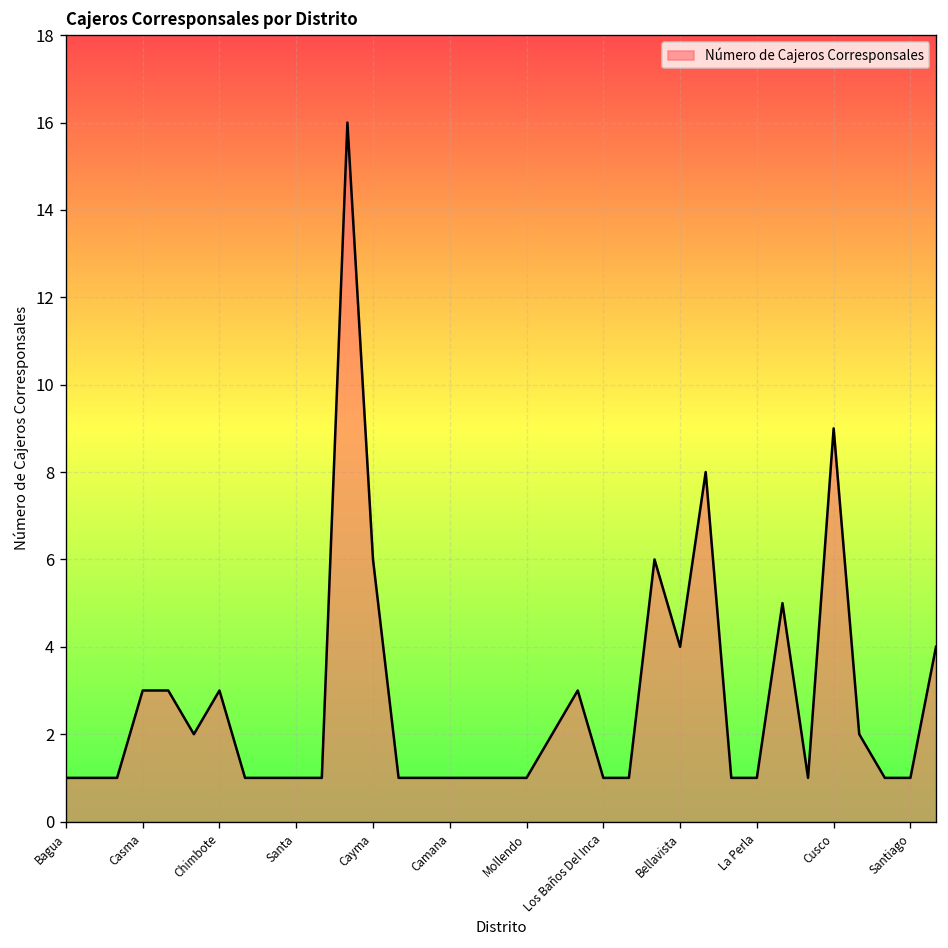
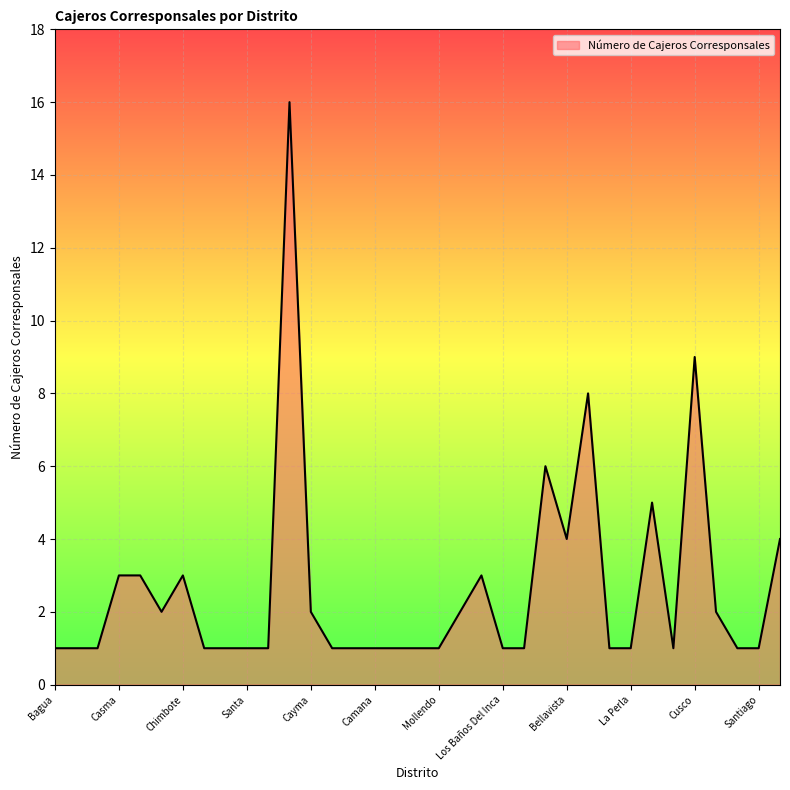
Cayma: 6 -> 2
